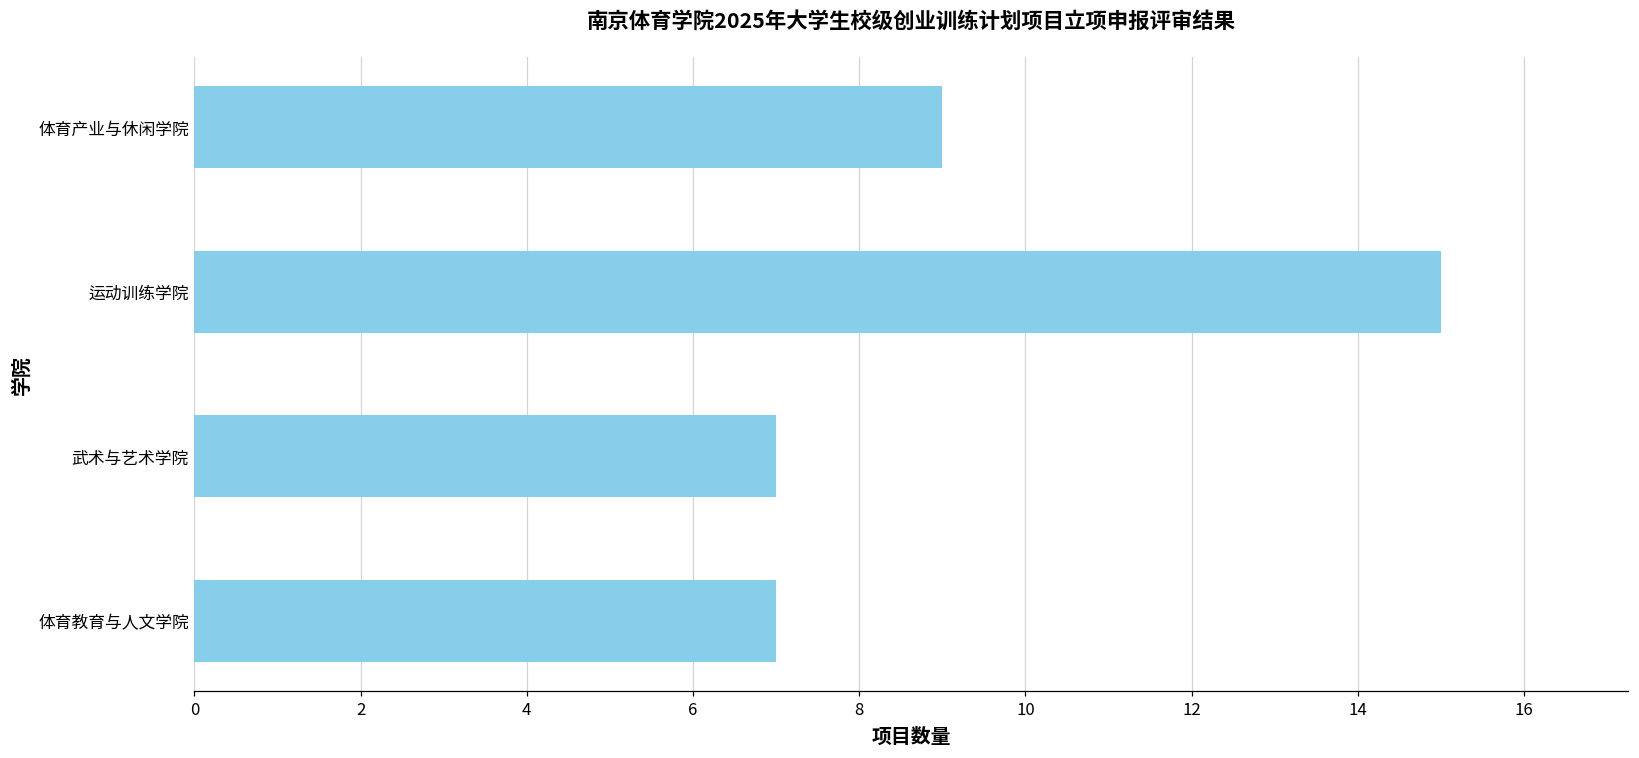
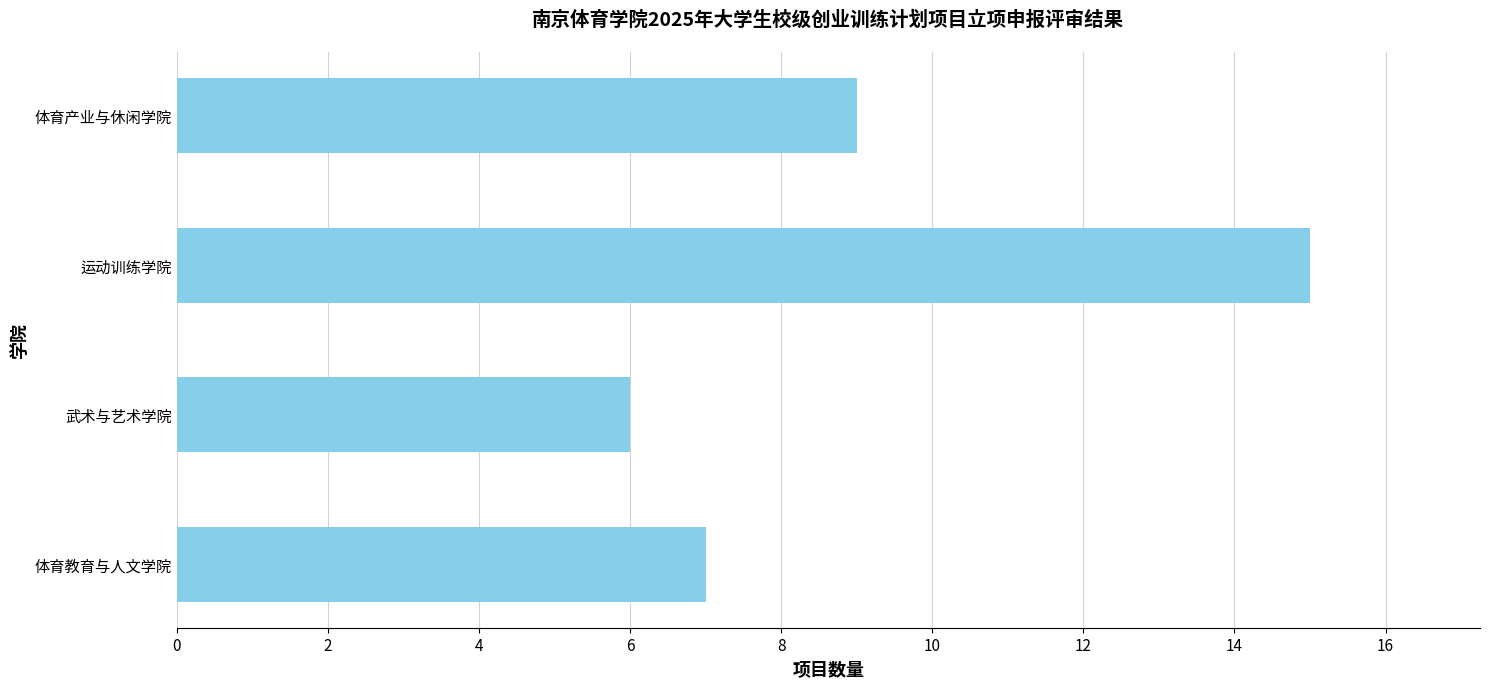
武术与艺术学院: 7 -> 6
